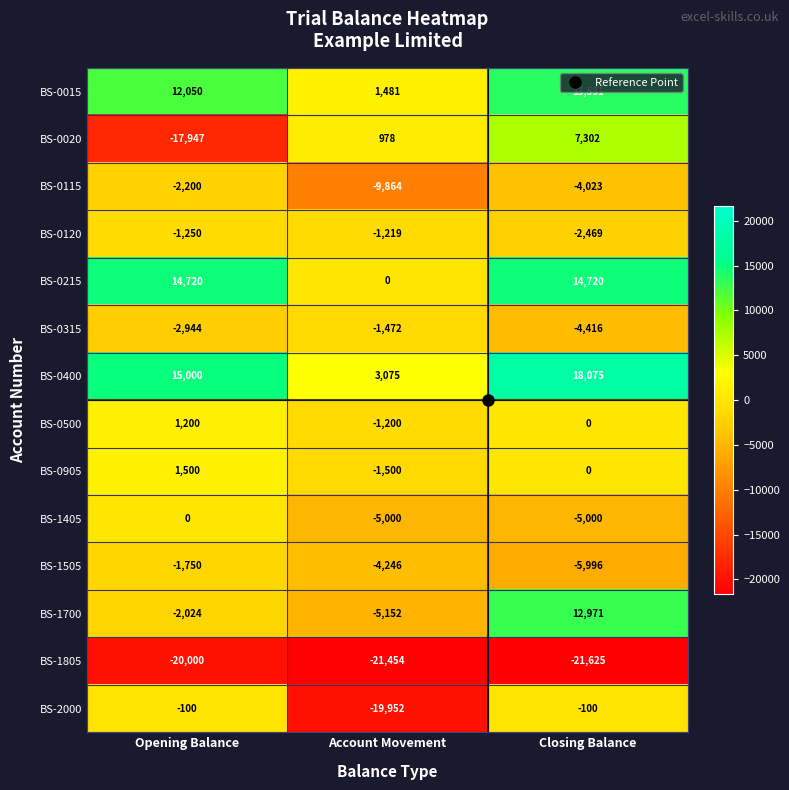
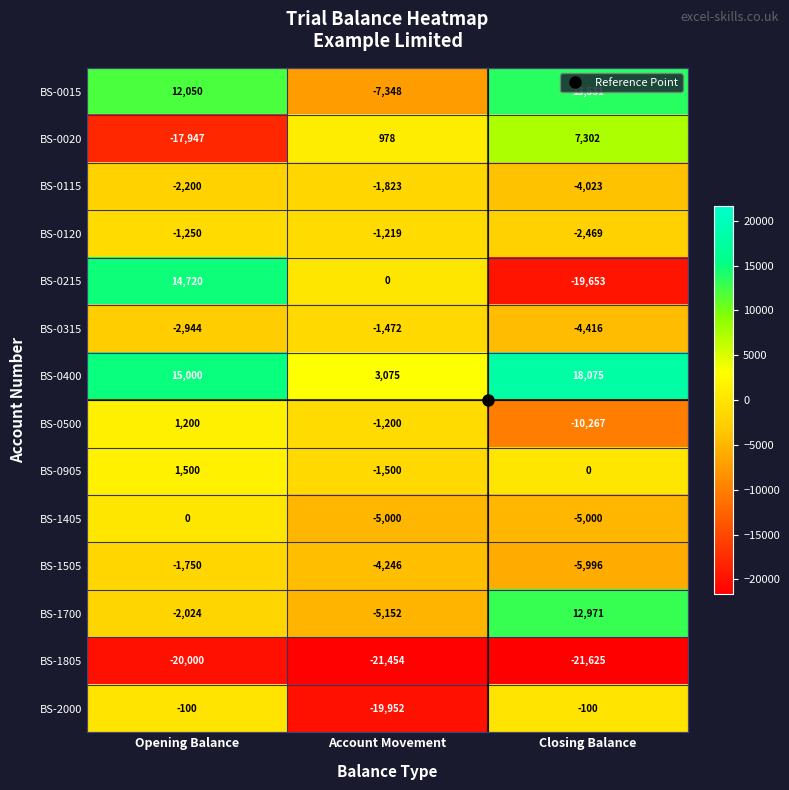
BS-0015, Account Movement: 1,481 -> -7,348
BS-0115, Account Movement: -9,864 -> -1,823
BS-0215, Closing Balance: 14,720 -> -19,653
BS-0500, Closing Balance: 0 -> -10,267
